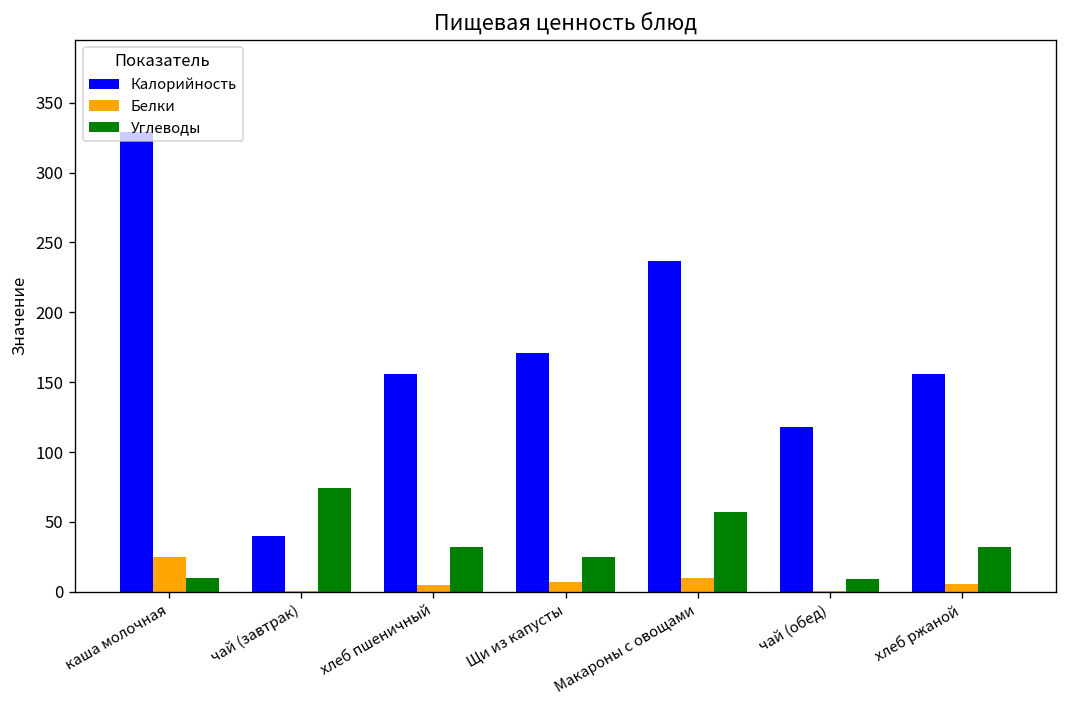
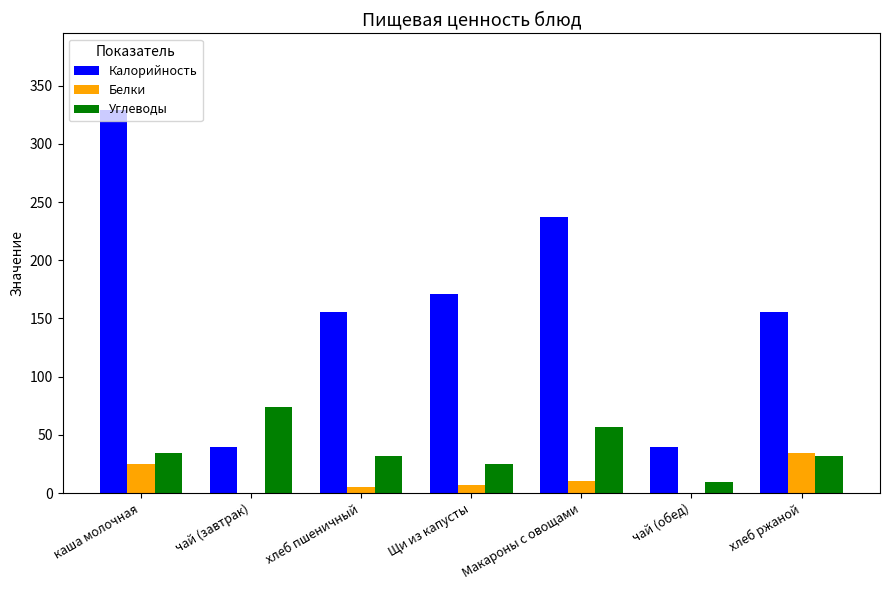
Углеводы, каша молочная: 10 -> 35
Калорийность, чай (обед): 118 -> 40
Белки, хлеб ржаной: 5 -> 34
